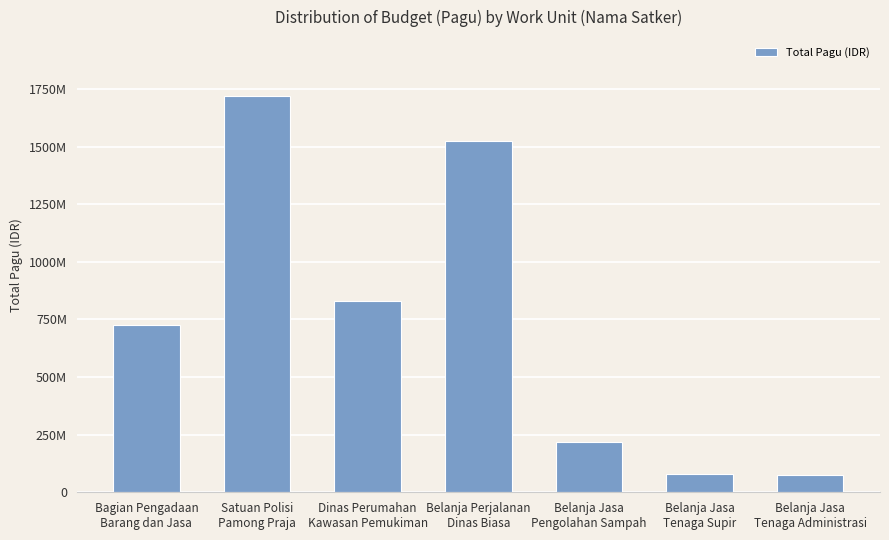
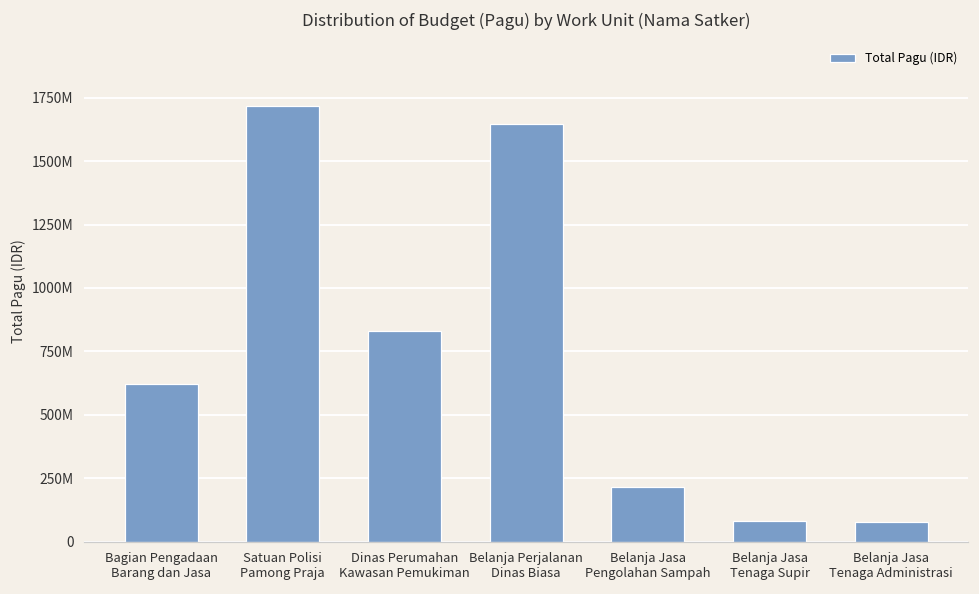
Bagian Pengadaan Barang dan Jasa: 730000000 -> 620000000
Belanja Perjalanan Dinas Biasa: 1520000000 -> 1650000000
